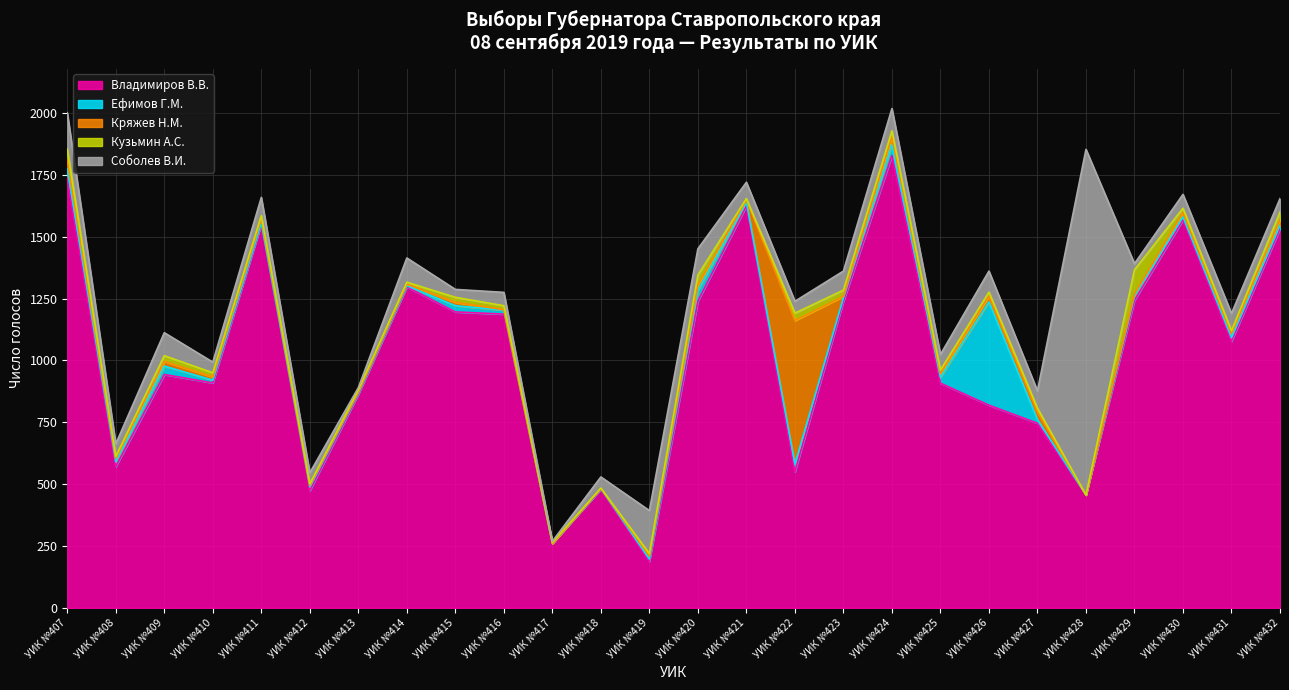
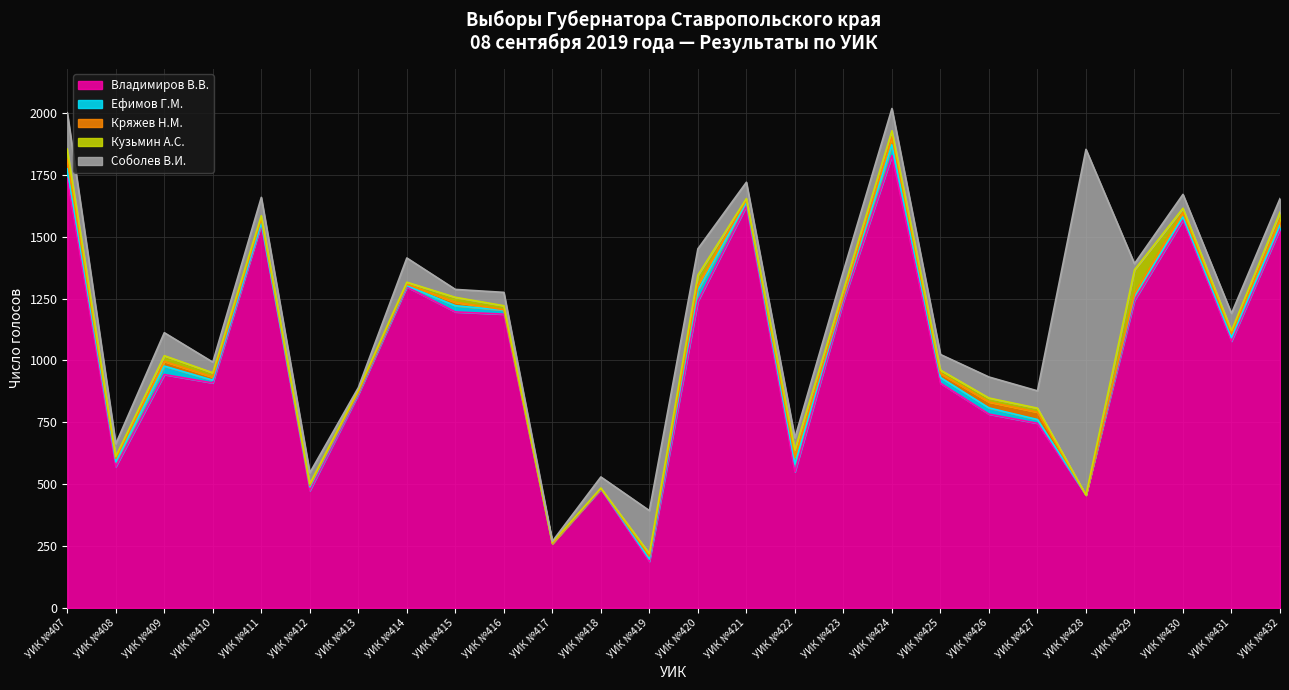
Кряжев Н.М., УИК №422: 580 -> 30
Владимиров В.В., УИК №426: 820 -> 780
Ефимов Г.М., УИК №426: 420 -> 30
